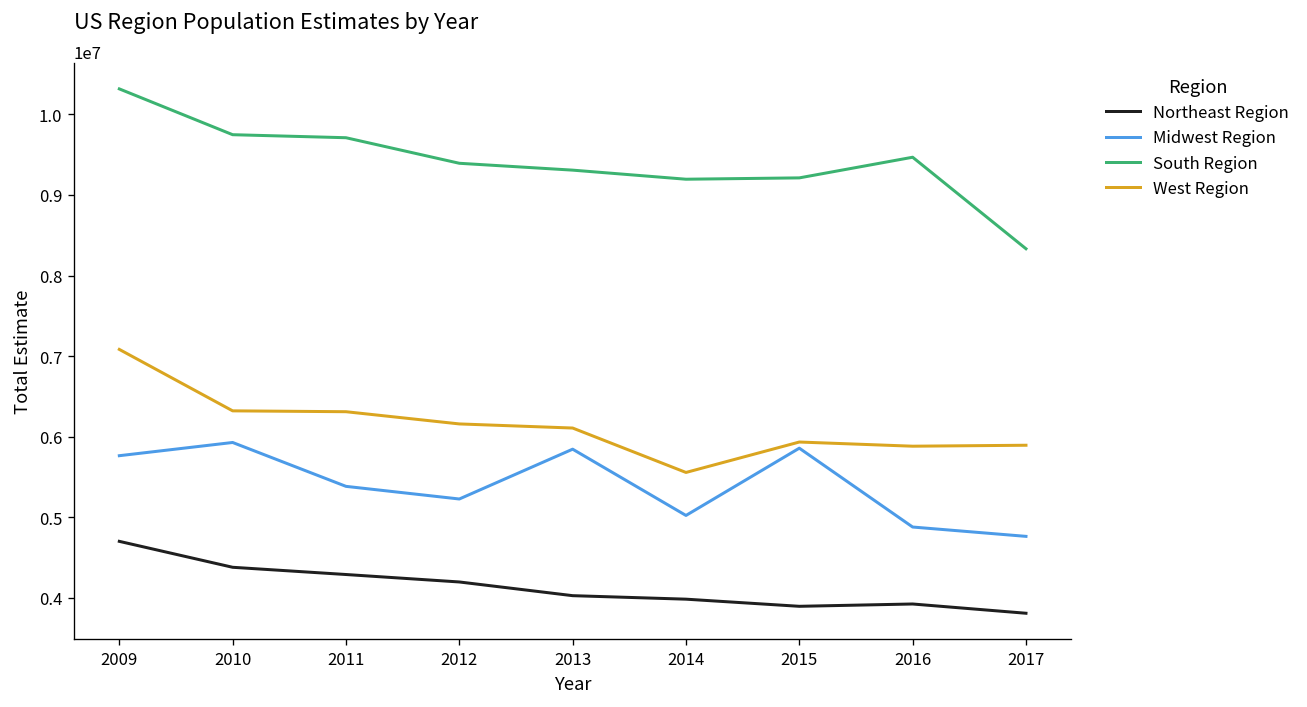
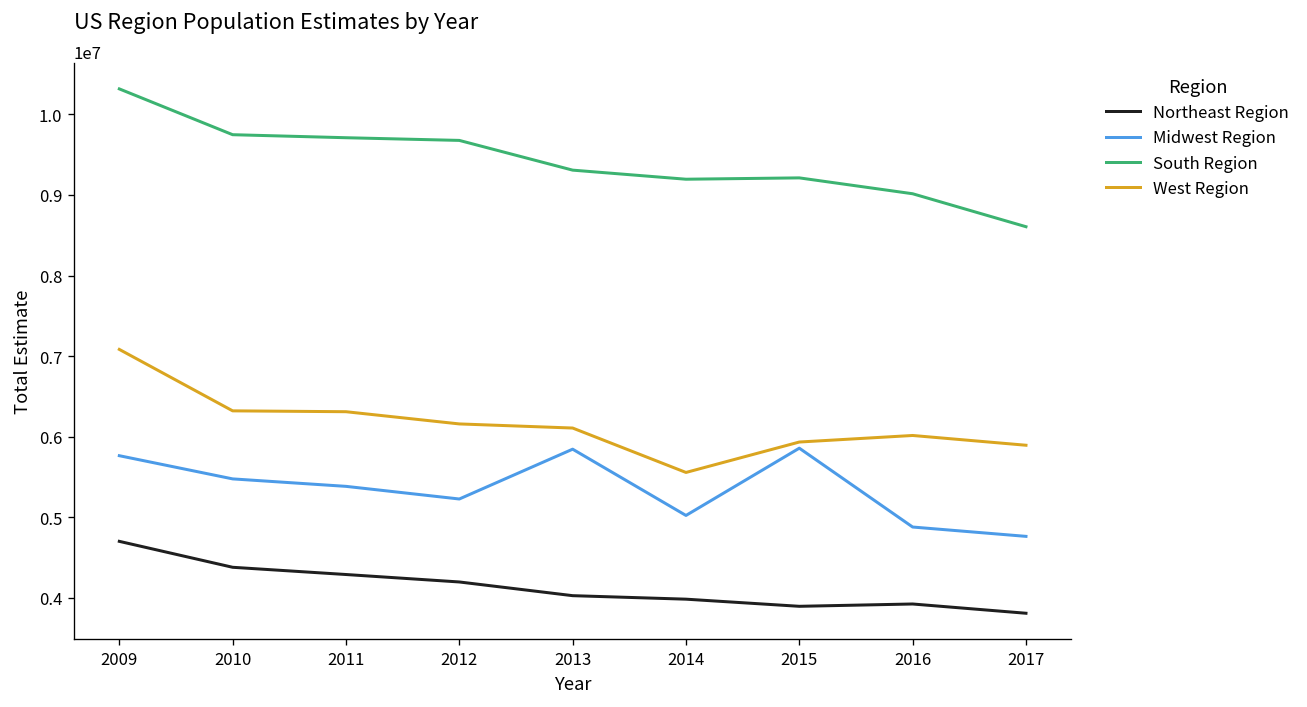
Midwest Region, 2010: 5900000 -> 5500000
South Region, 2012: 9400000 -> 9700000
South Region, 2016: 9500000 -> 9000000
West Region, 2016: 5900000 -> 6000000
South Region, 2017: 8300000 -> 8600000
